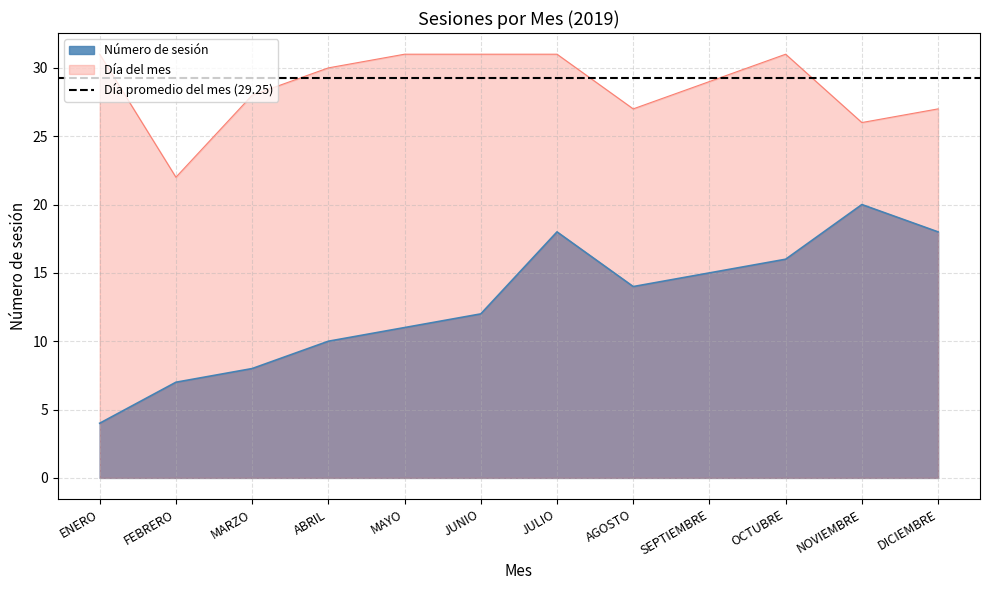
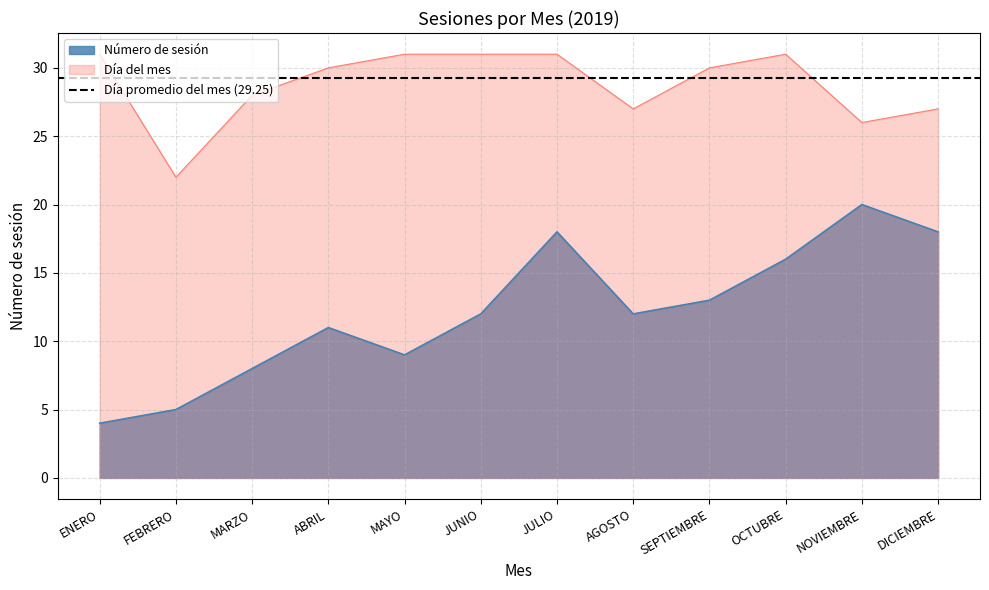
Número de sesión, FEBRERO: 7 -> 5
Número de sesión, ABRIL: 10 -> 11
Número de sesión, MAYO: 11 -> 9
Número de sesión, AGOSTO: 14 -> 12
Número de sesión, SEPTIEMBRE: 15 -> 13
Día del mes, SEPTIEMBRE: 29 -> 30
